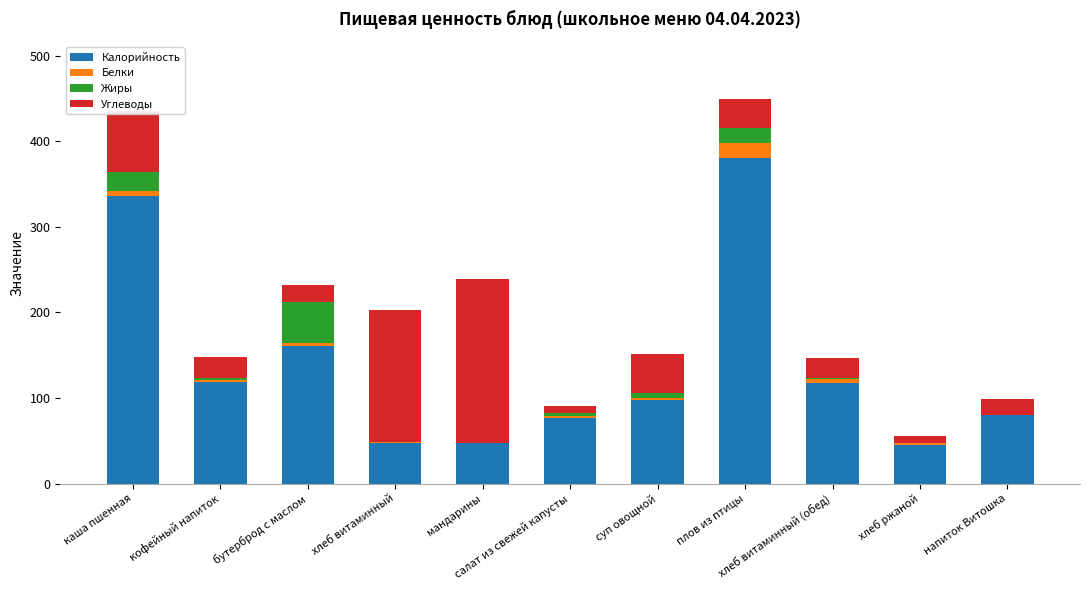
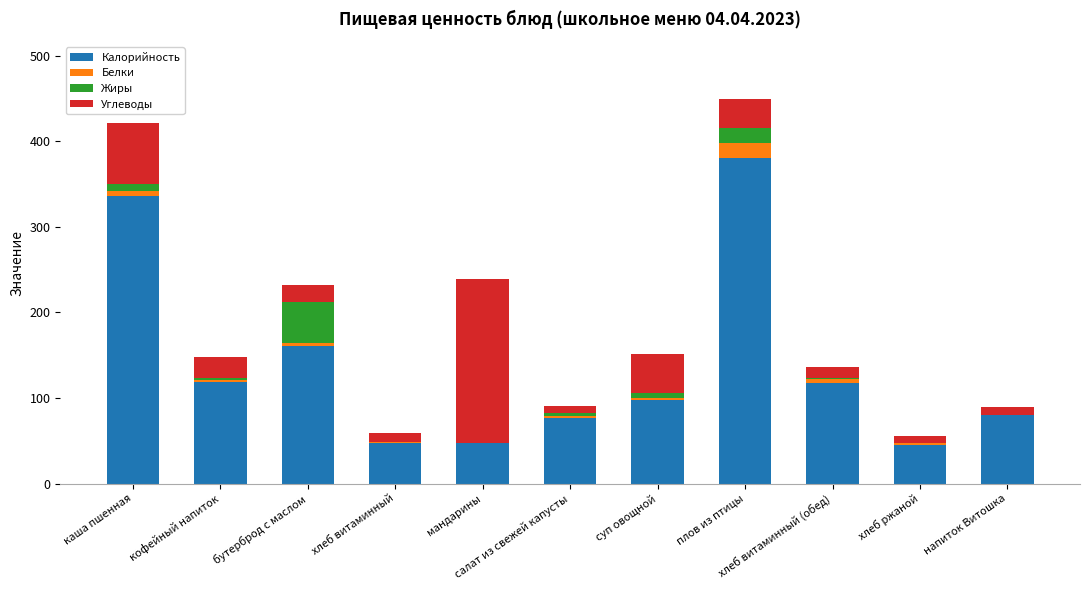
Жиры, каша пшенная: 20 -> 10
Углеводы, хлеб витаминный: 150 -> 10
Углеводы, хлеб витаминный (обед): 20 -> 10
Углеводы, напиток Витошка: 20 -> 10
